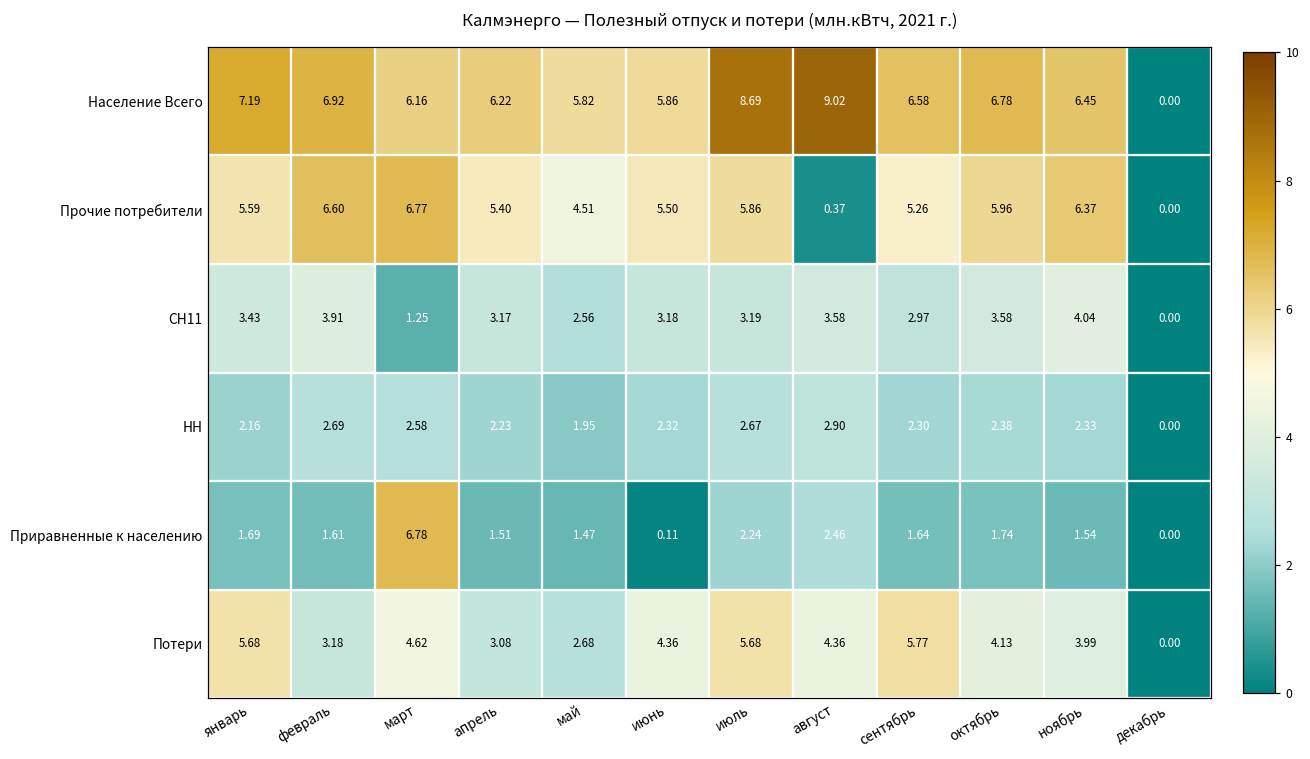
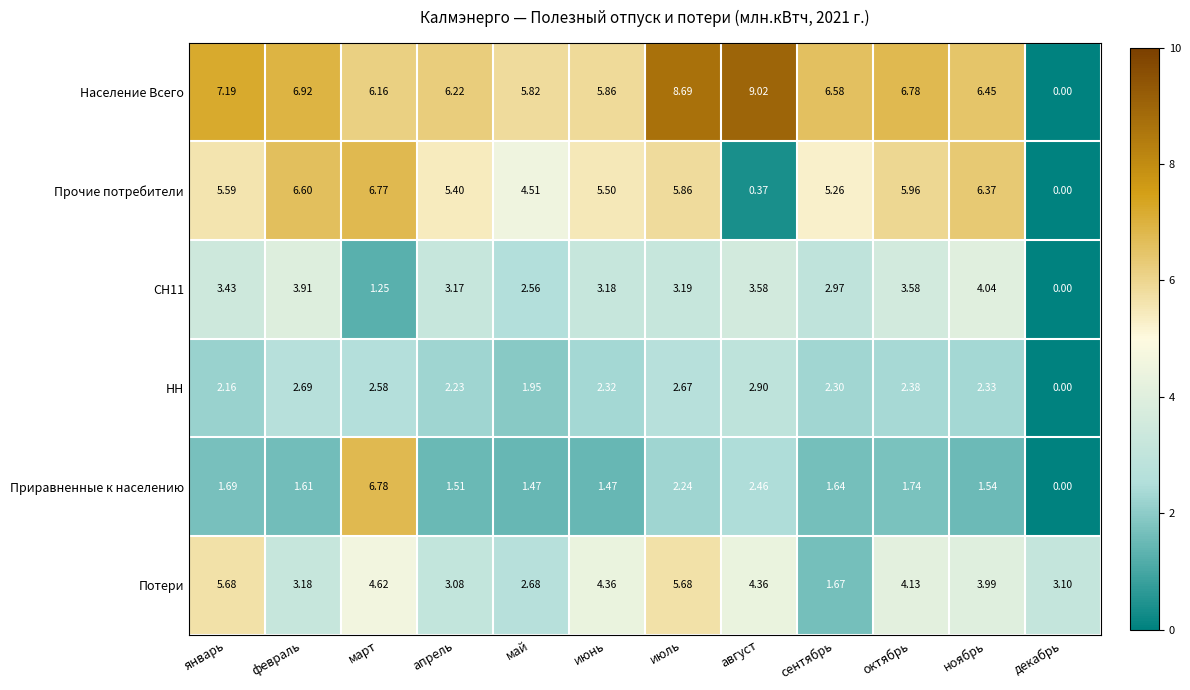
Приравненные к населению, июнь: 0.11 -> 1.47
Потери, сентябрь: 5.77 -> 1.67
Потери, декабрь: 0.00 -> 3.10
